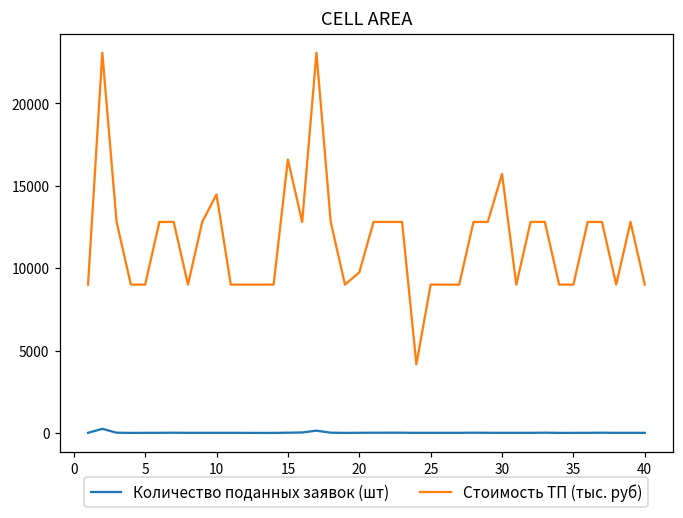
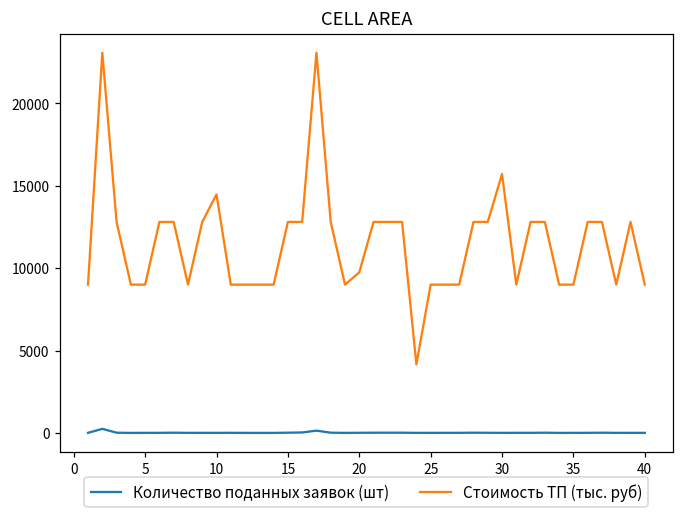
Стоимость ТП (тыс. руб), 15: 16600 -> 12800
